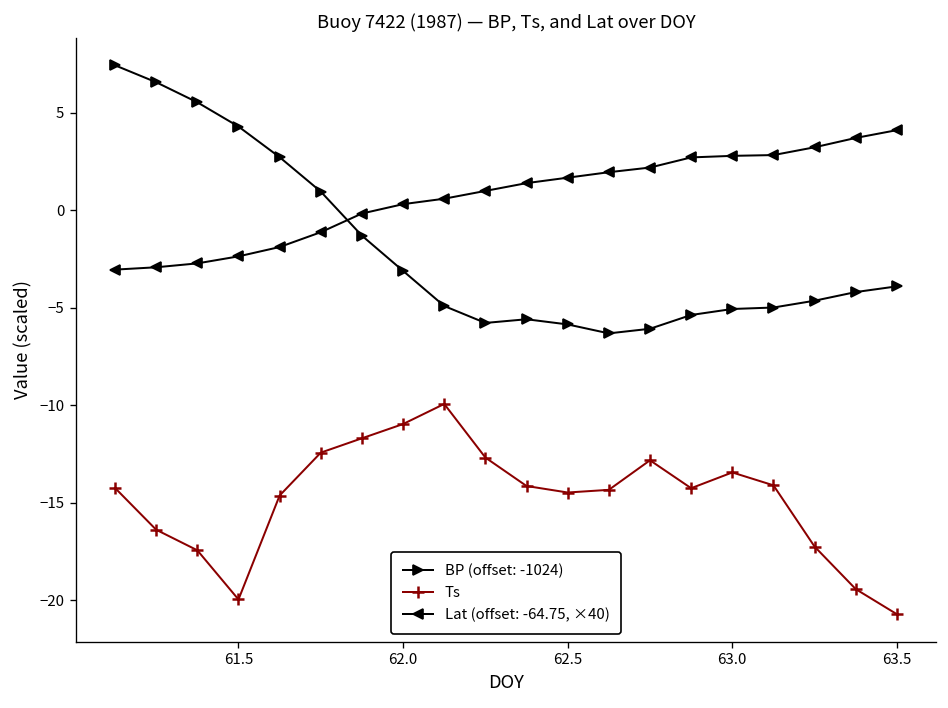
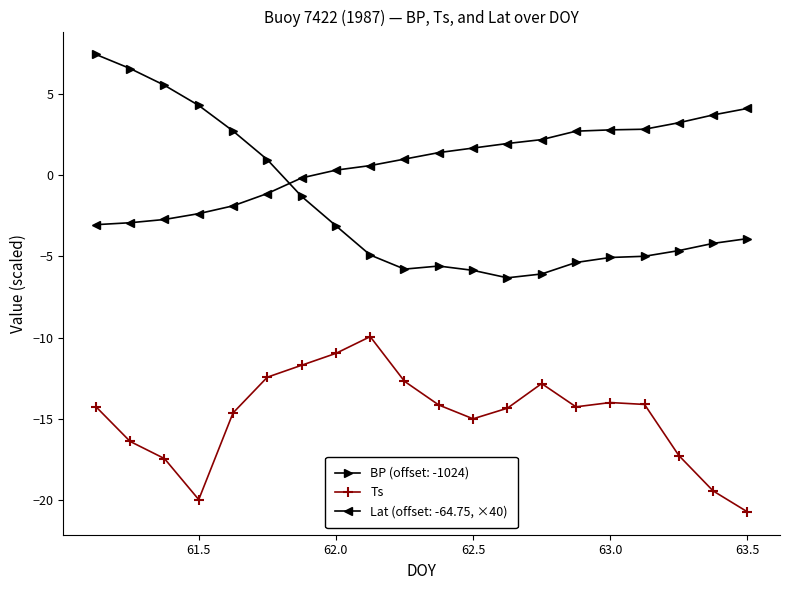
Ts, 62.5: -14.5 -> -15.0
Ts, 63.0: -13.5 -> -14.0
